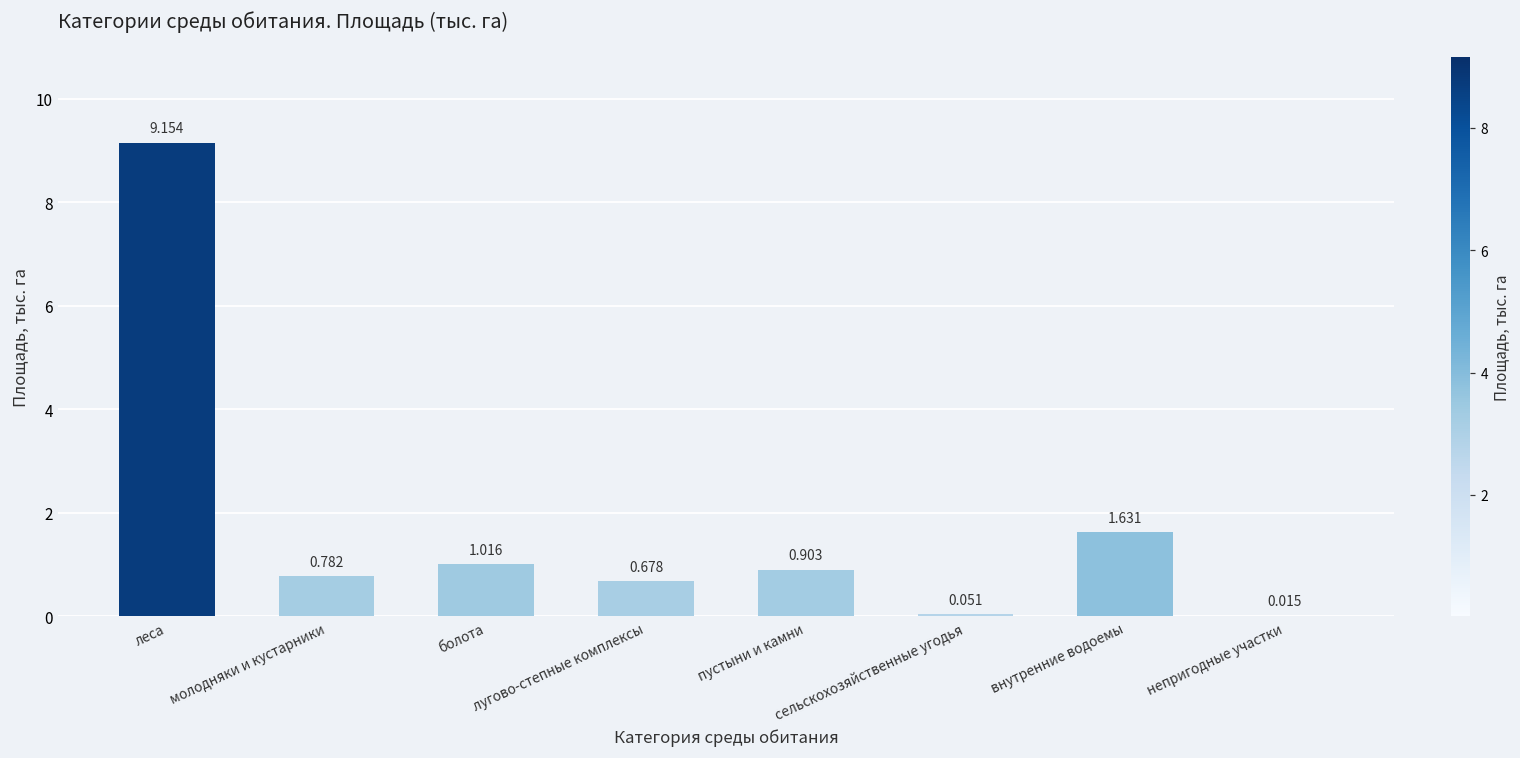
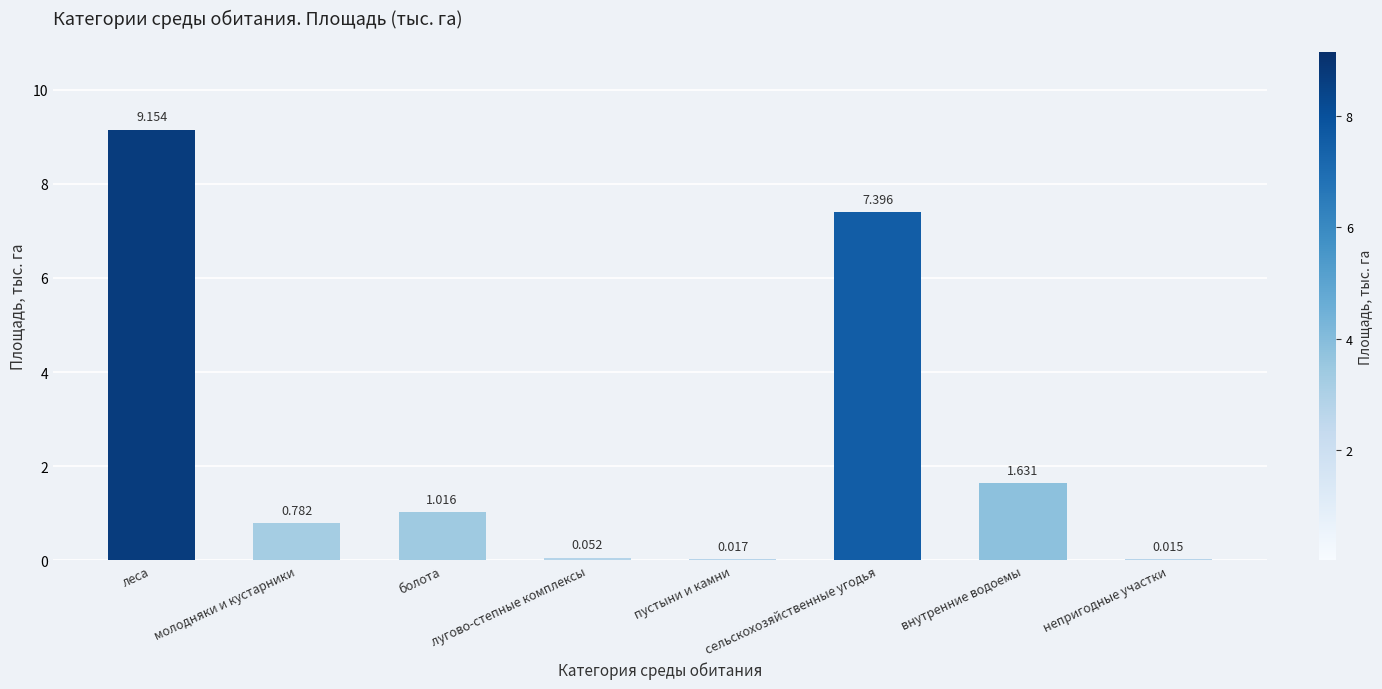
лугово-степные комплексы: 0.678 -> 0.052
пустыни и камни: 0.903 -> 0.017
сельскохозяйственные угодья: 0.051 -> 7.396
